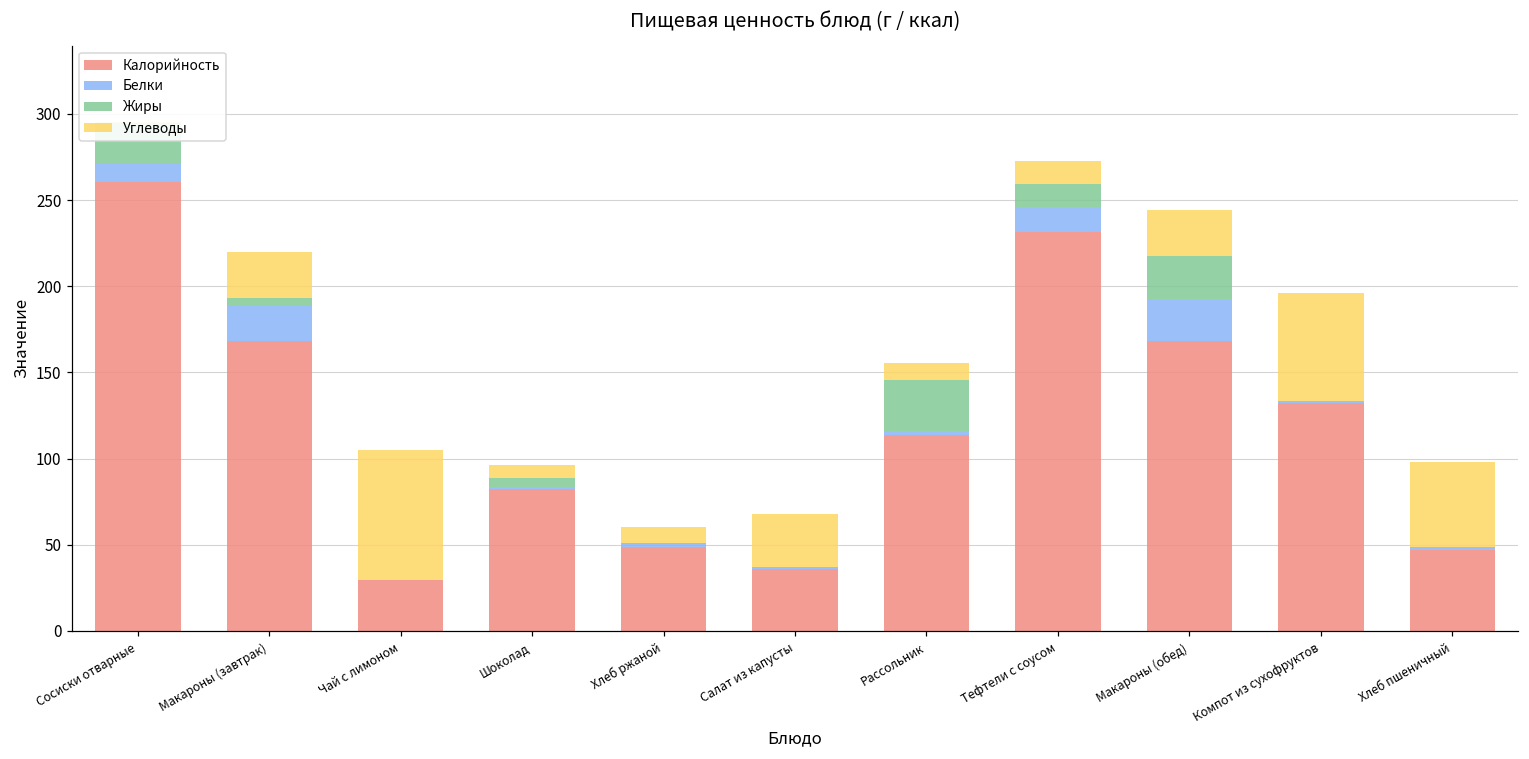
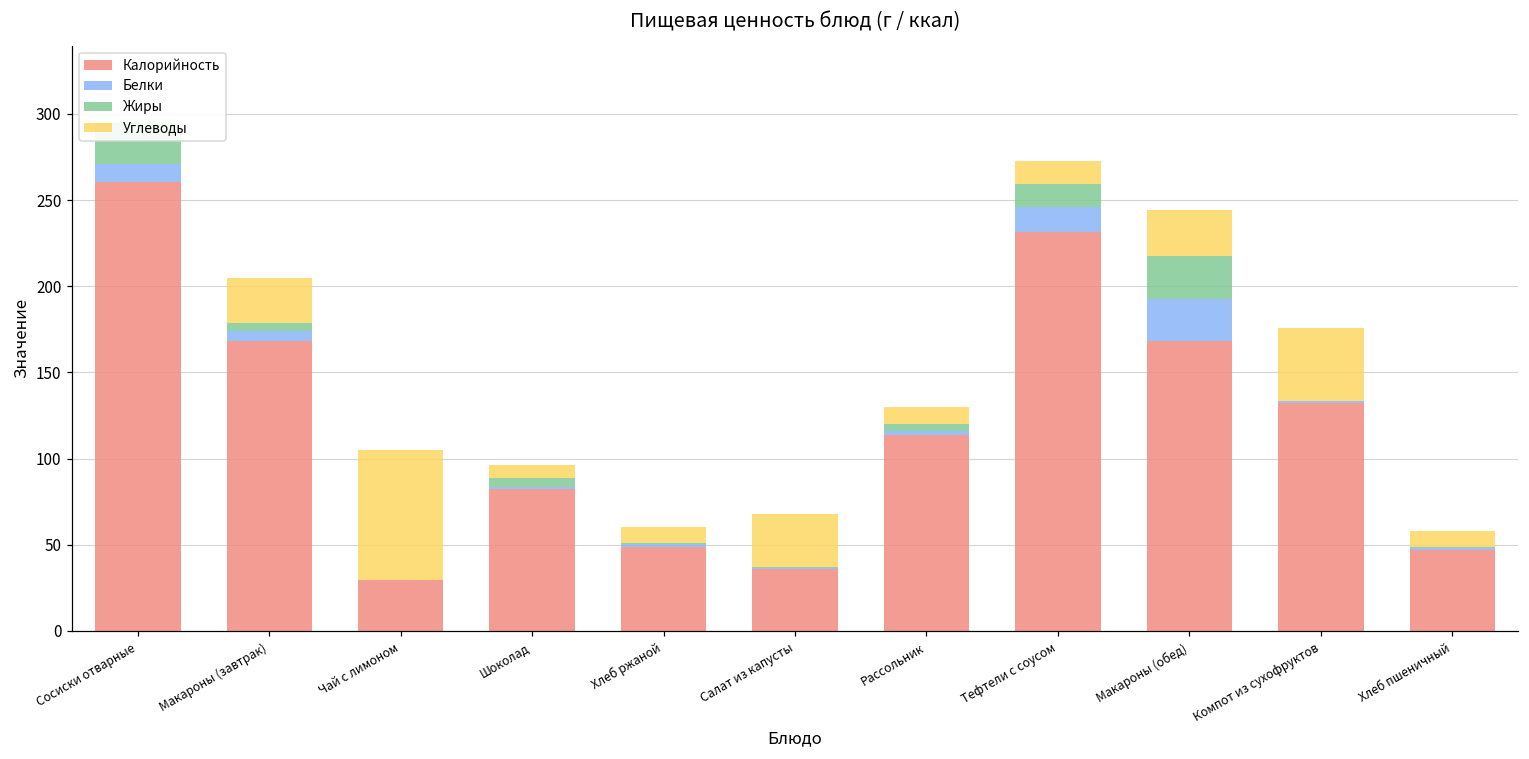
Белки, Макароны (завтрак): 20 -> 6
Жиры, Рассольник: 30 -> 4
Углеводы, Компот из сухофруктов: 63 -> 43
Углеводы, Хлеб пшеничный: 50 -> 10
